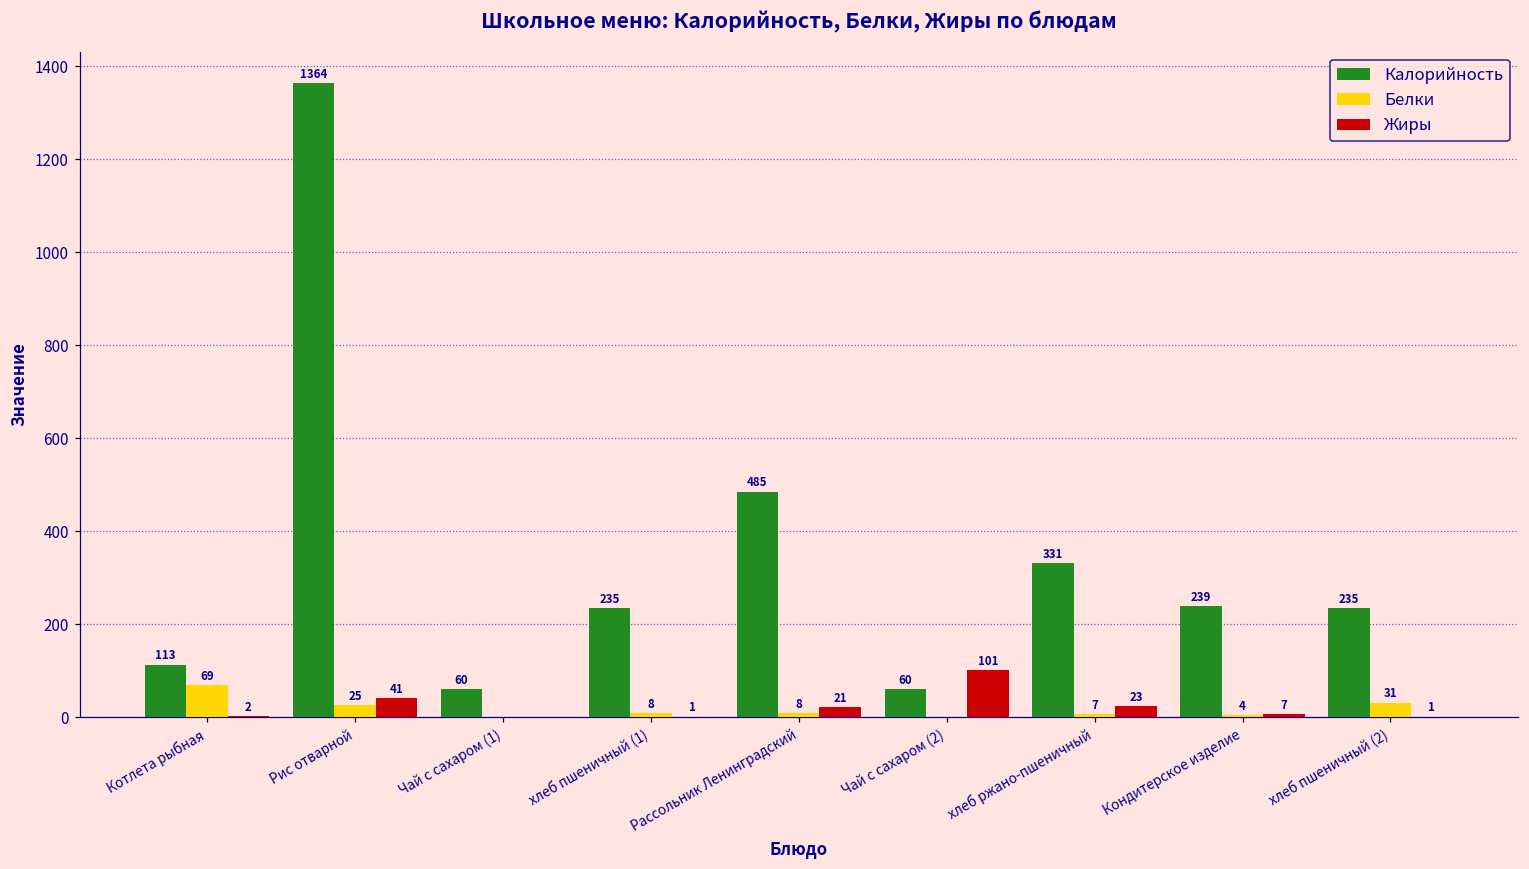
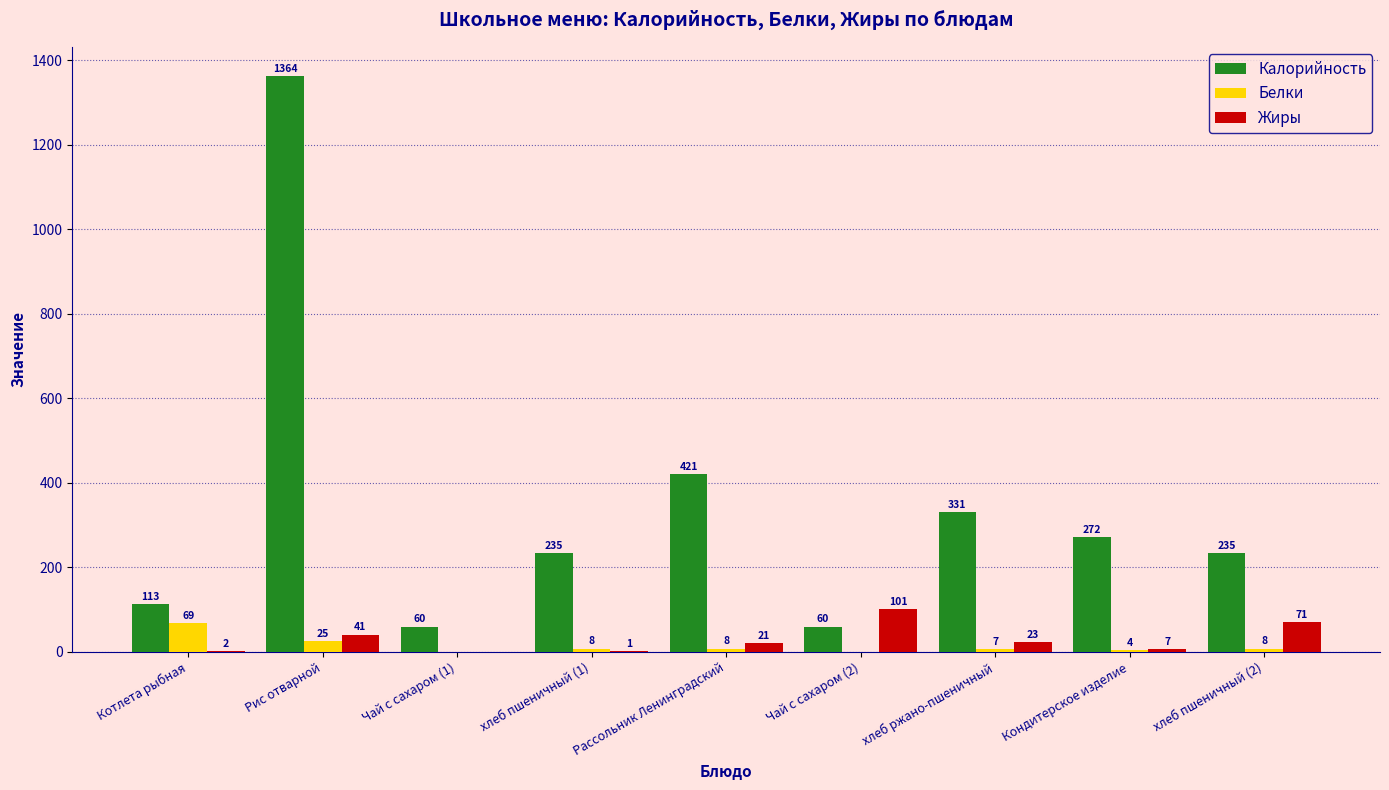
Калорийность, Рассольник Ленинградский: 485 -> 421
Калорийность, Кондитерское изделие: 239 -> 272
Белки, хлеб пшеничный (2): 31 -> 8
Жиры, хлеб пшеничный (2): 1 -> 71
